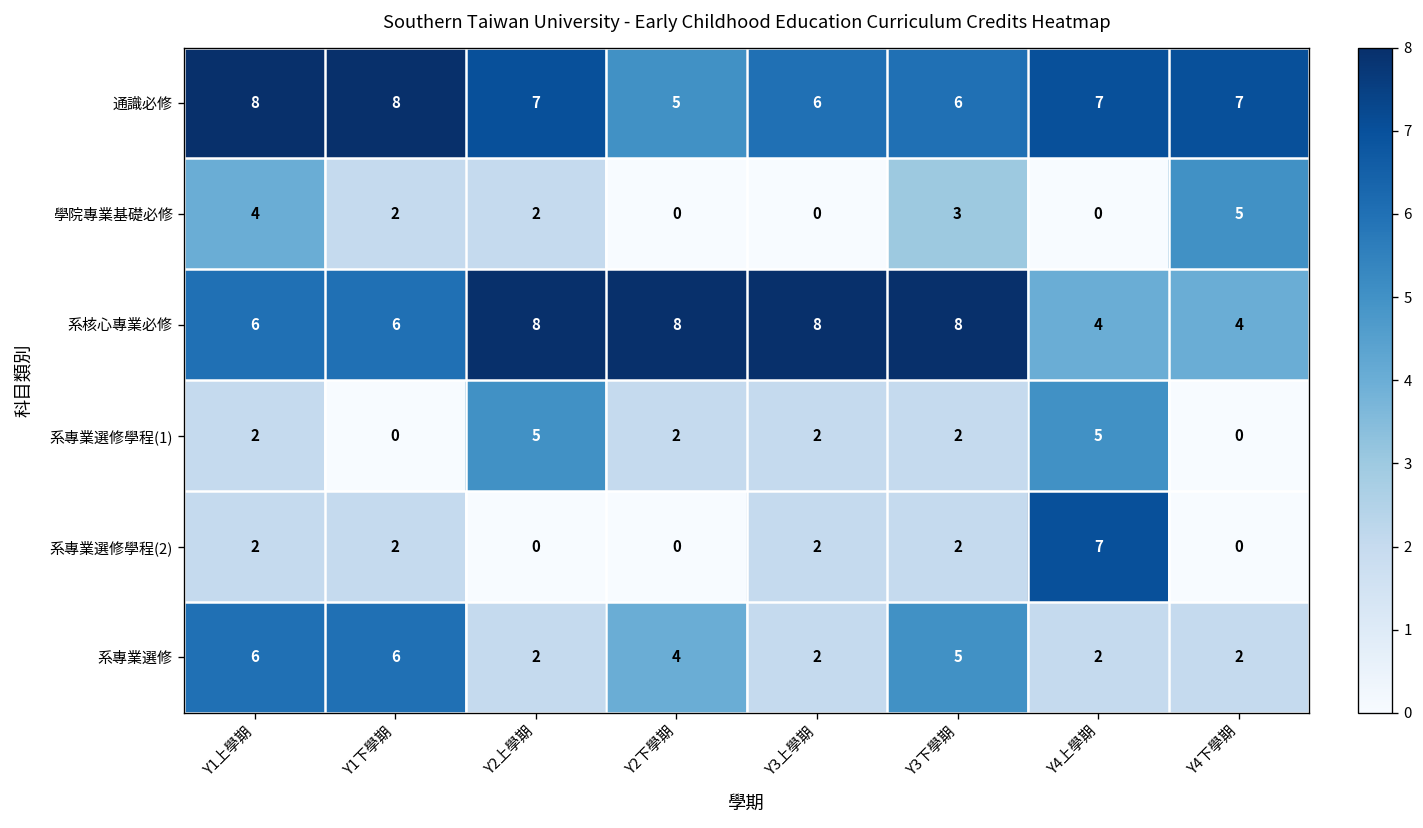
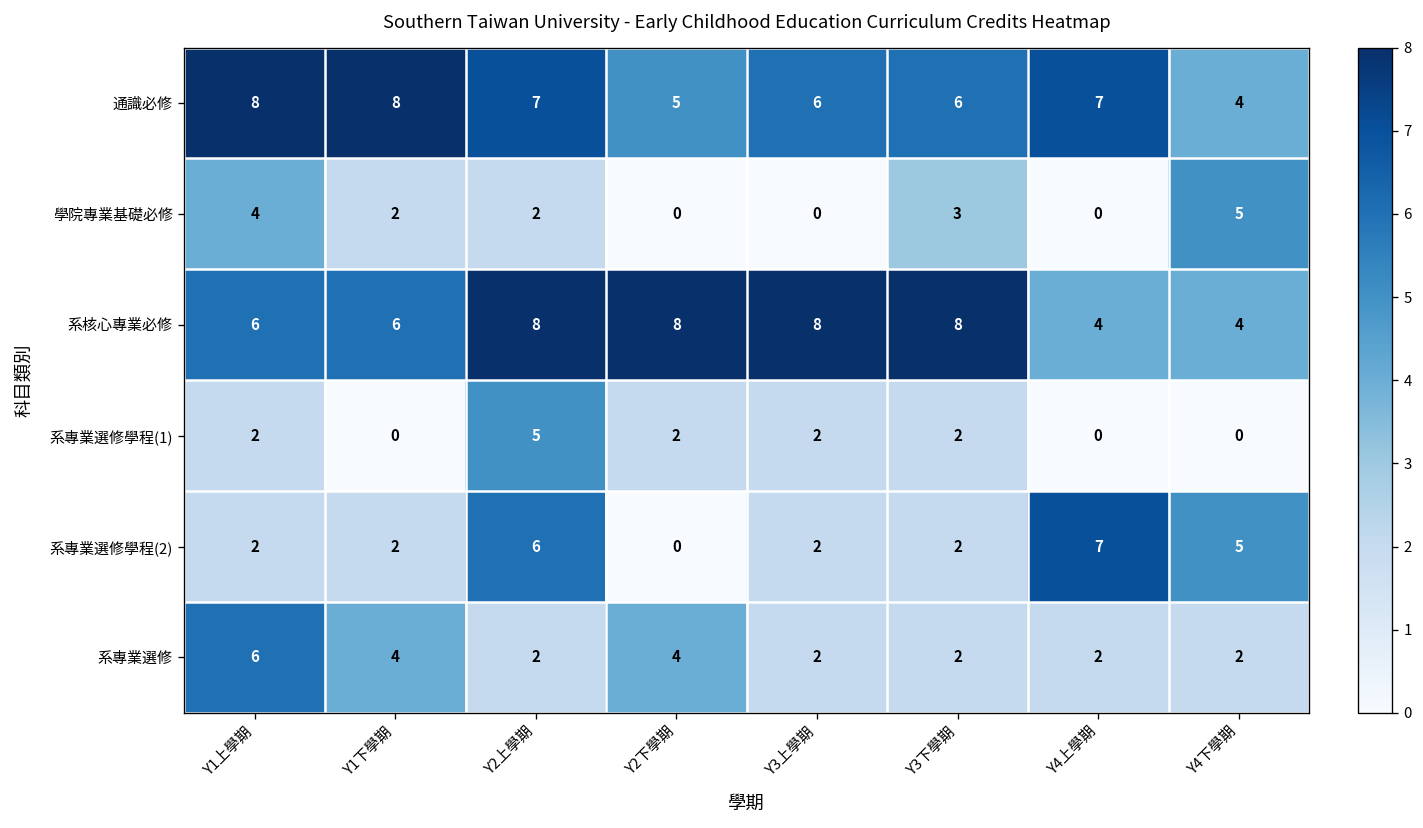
通識必修, Y4下學期: 7 -> 4
系專業選修學程(1), Y4上學期: 5 -> 0
系專業選修學程(2), Y2上學期: 0 -> 6
系專業選修學程(2), Y4下學期: 0 -> 5
系專業選修, Y1下學期: 6 -> 4
系專業選修, Y3下學期: 5 -> 2
